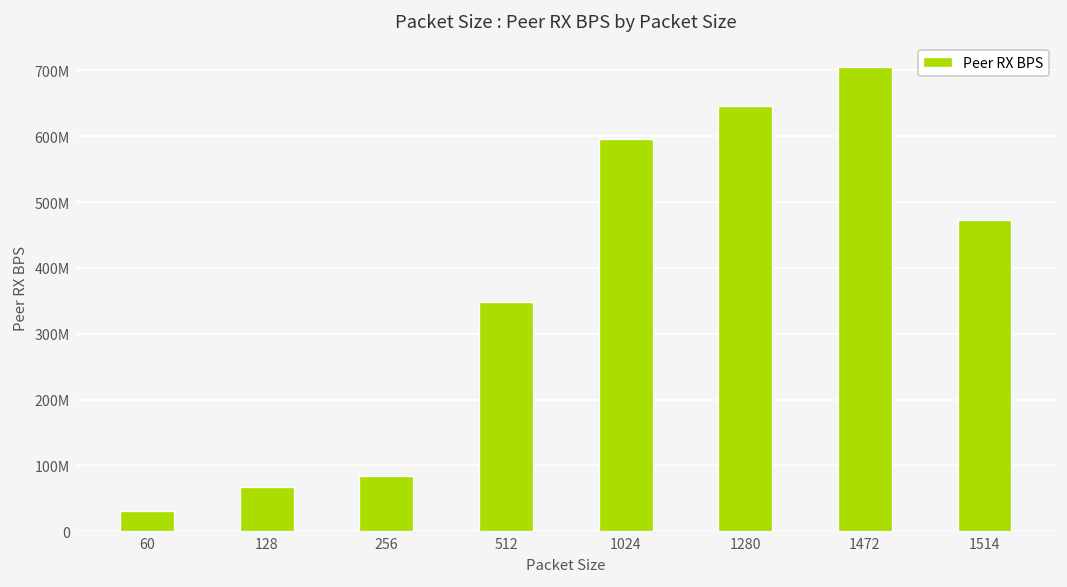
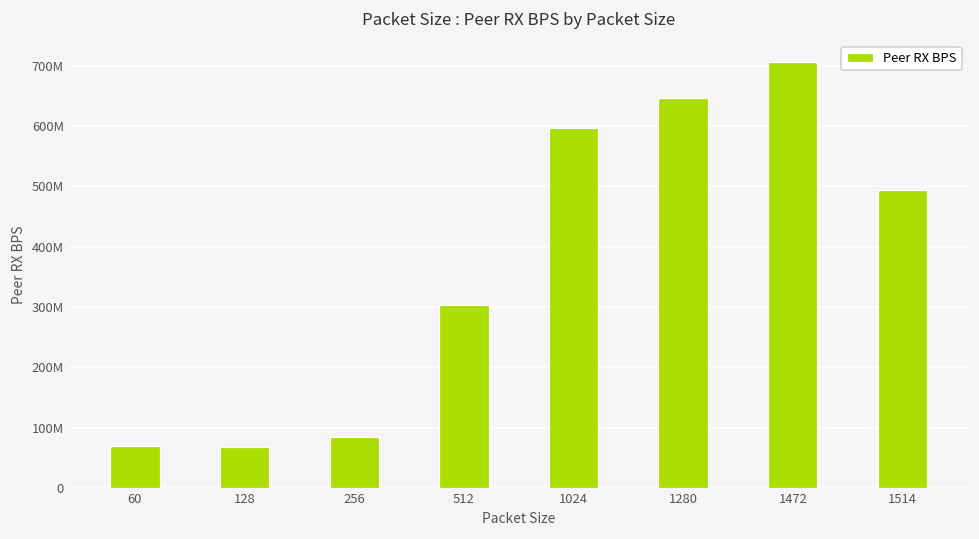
60: 30000000 -> 70000000
512: 350000000 -> 300000000
1514: 470000000 -> 490000000
